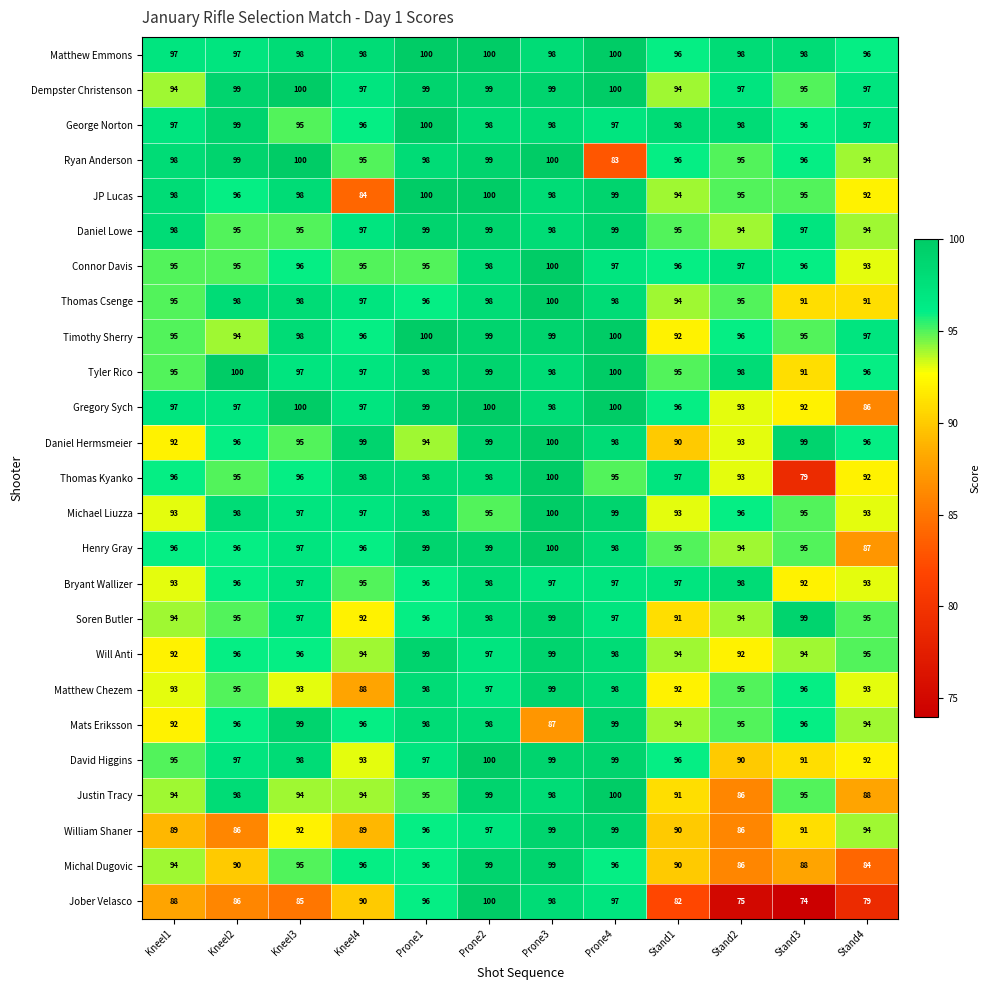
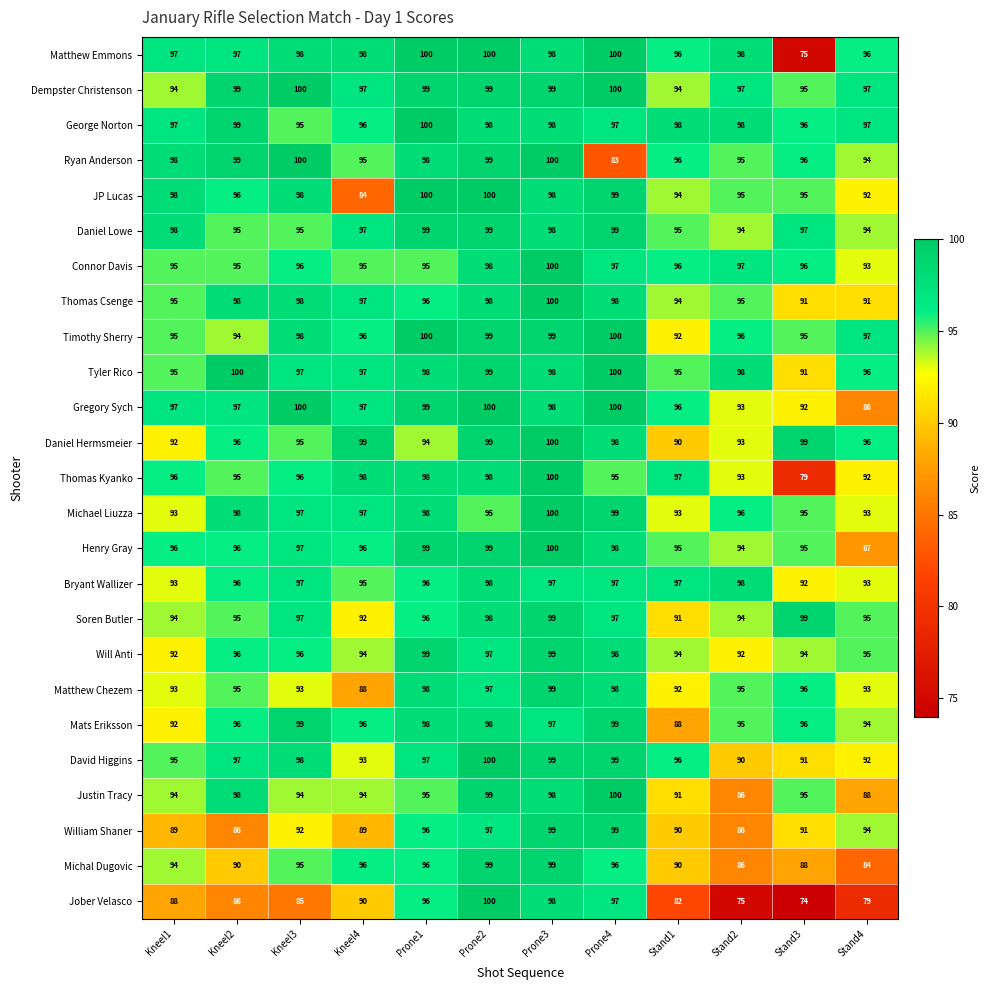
Matthew Emmons, Stand3: 98 -> 75
Mats Eriksson, Prone3: 87 -> 97
Mats Eriksson, Stand1: 94 -> 88
